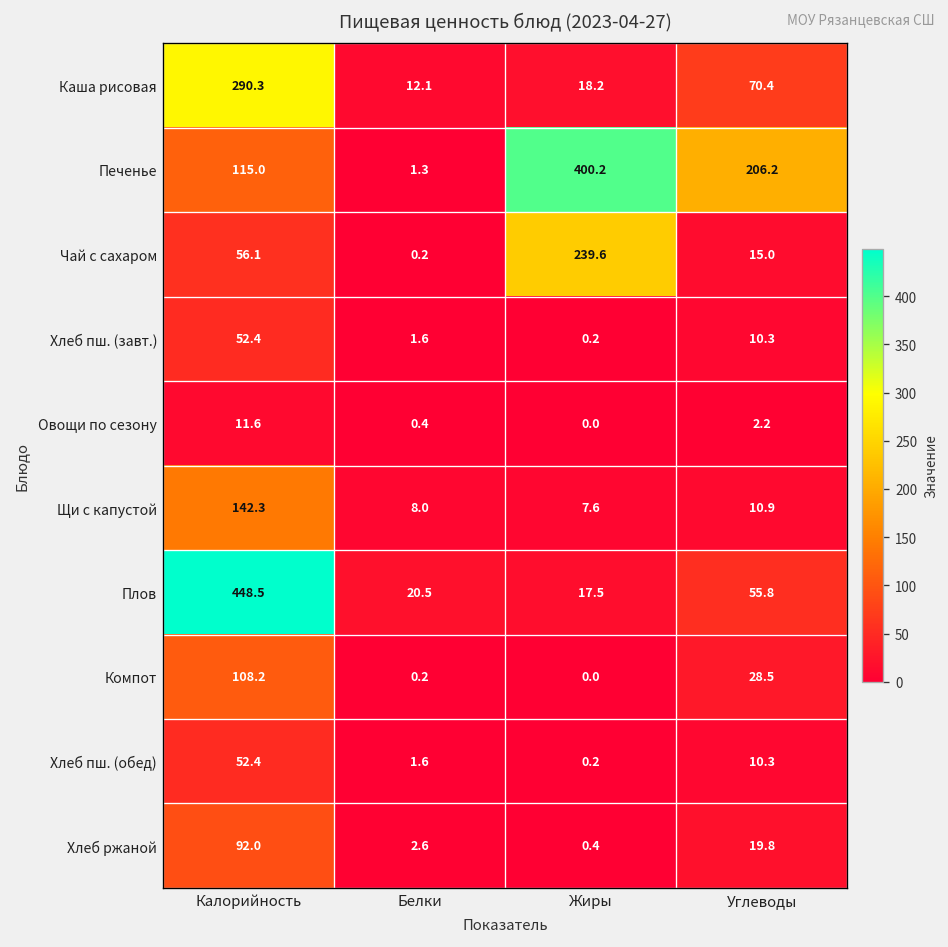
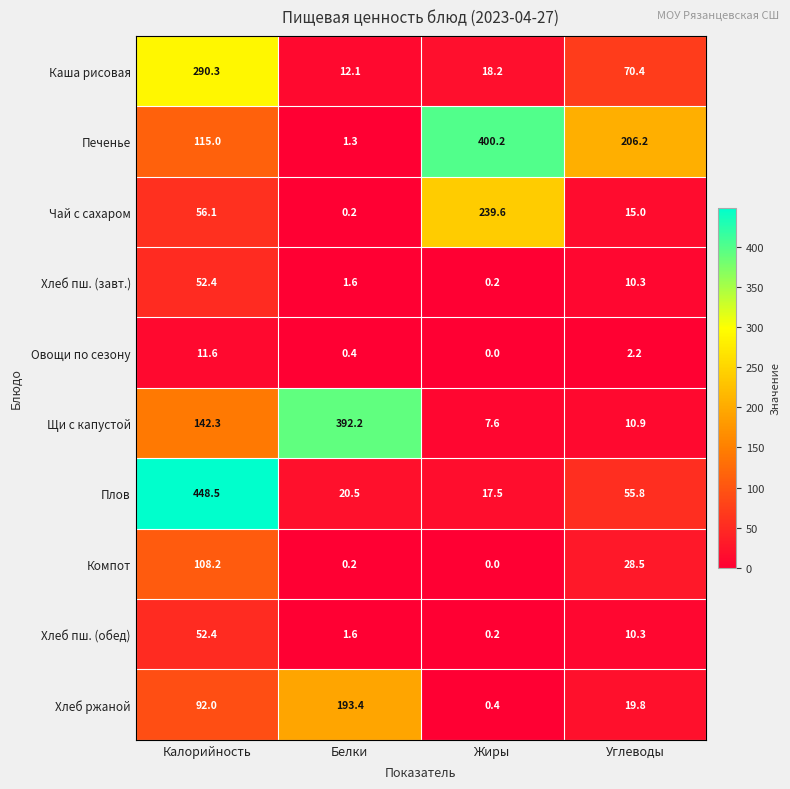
Щи с капустой, Белки: 8.0 -> 392.2
Хлеб ржаной, Белки: 2.6 -> 193.4
